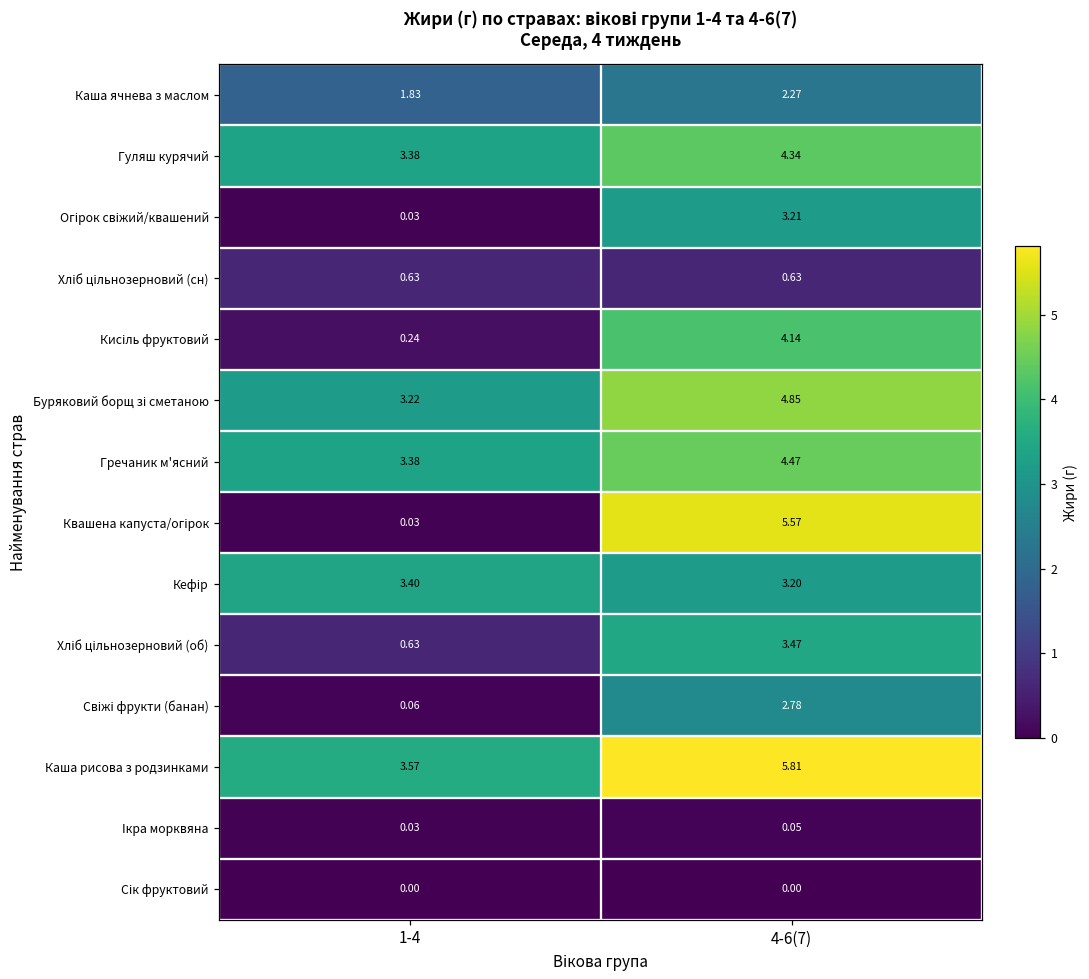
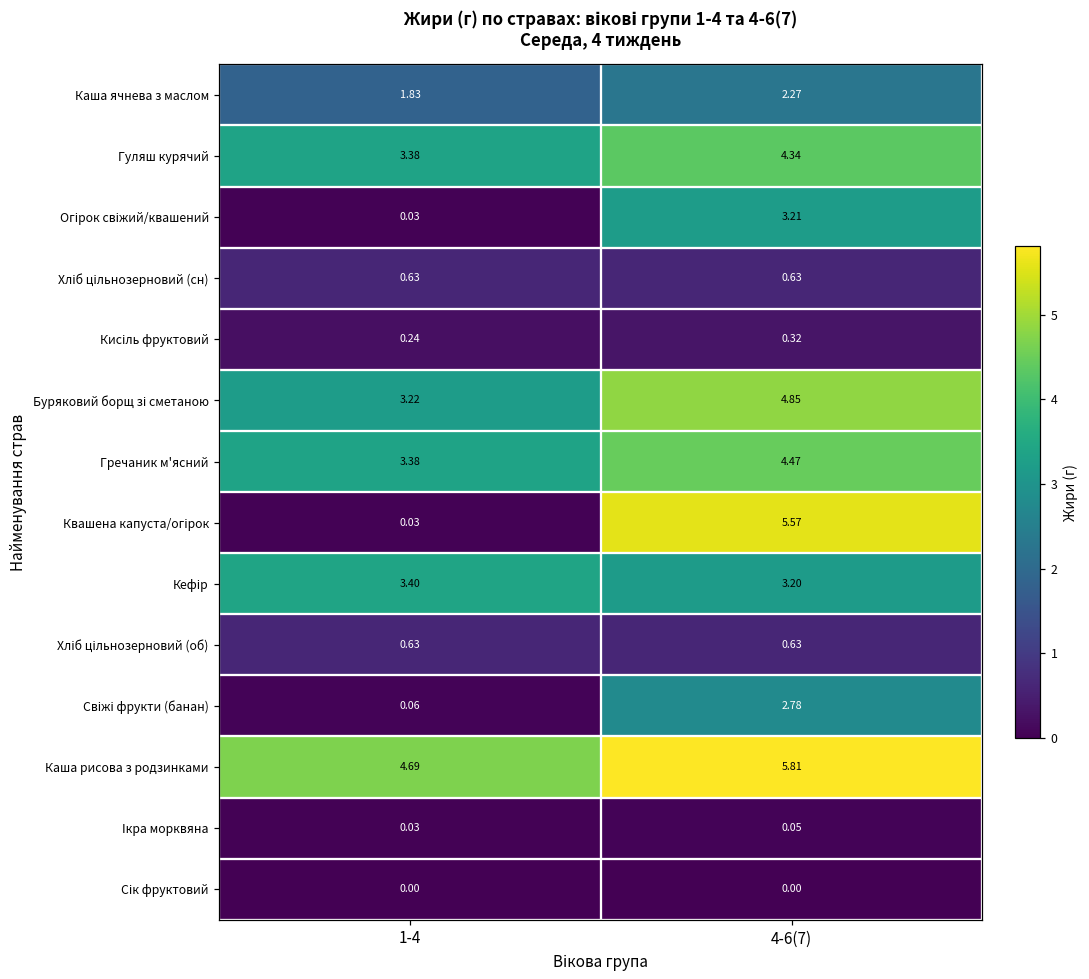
Кисіль фруктовий, 4-6(7): 4.14 -> 0.32
Хліб цільнозерновий (об), 4-6(7): 3.47 -> 0.63
Каша рисова з родзинками, 1-4: 3.57 -> 4.69
